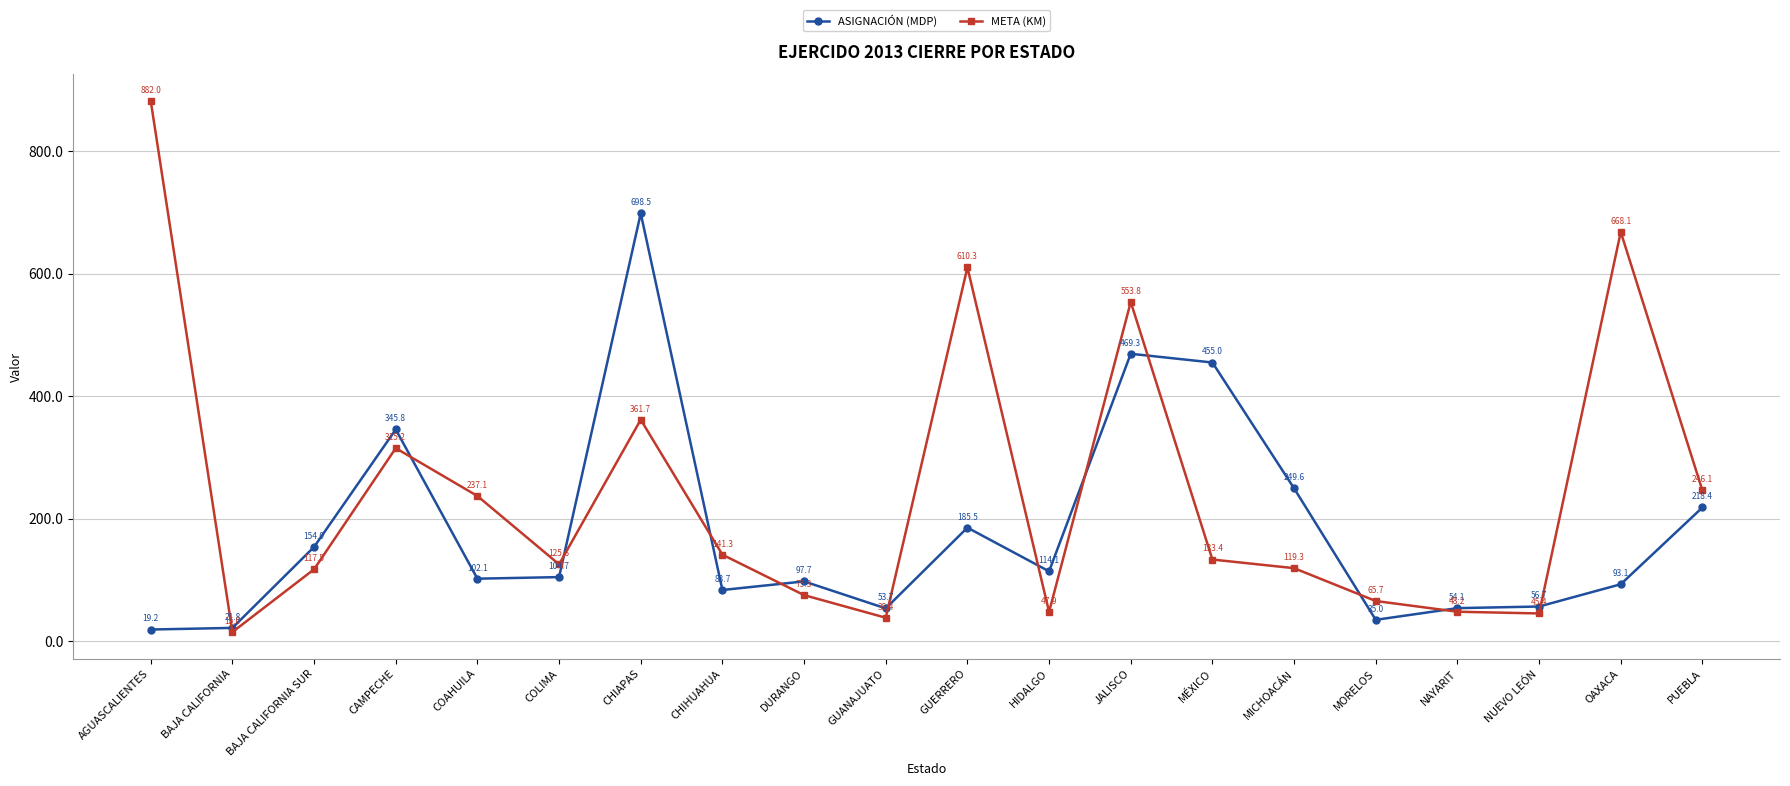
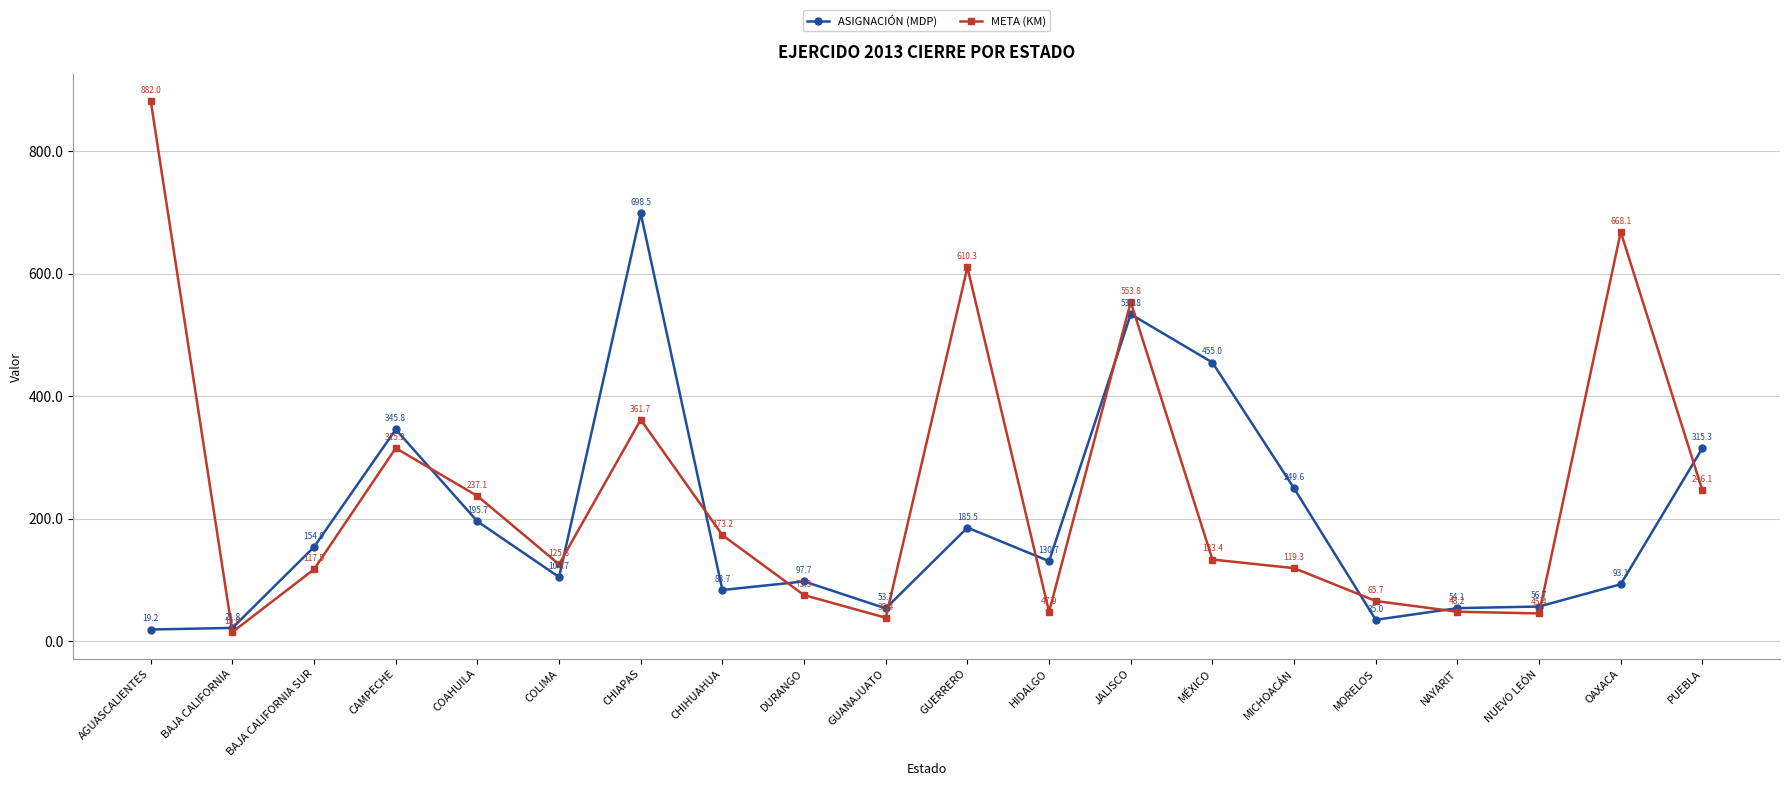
ASIGNACIÓN (MDP), COAHUILA: 102.1 -> 195.7
META (KM), CHIHUAHUA: 141.3 -> 173.2
ASIGNACIÓN (MDP), HIDALGO: 114.1 -> 130.7
ASIGNACIÓN (MDP), JALISCO: 469.3 -> 533.8
ASIGNACIÓN (MDP), PUEBLA: 218.4 -> 315.3
